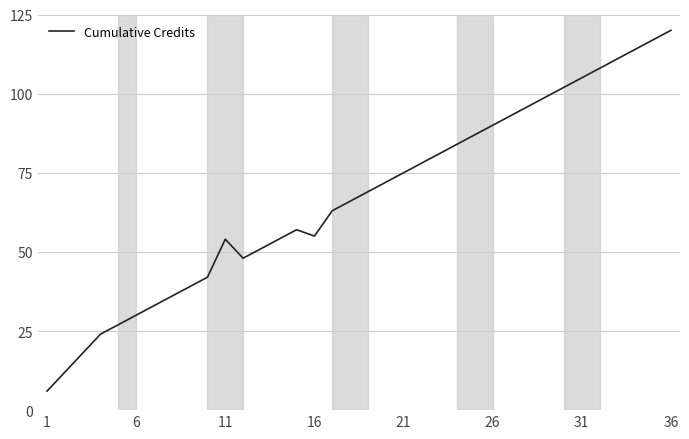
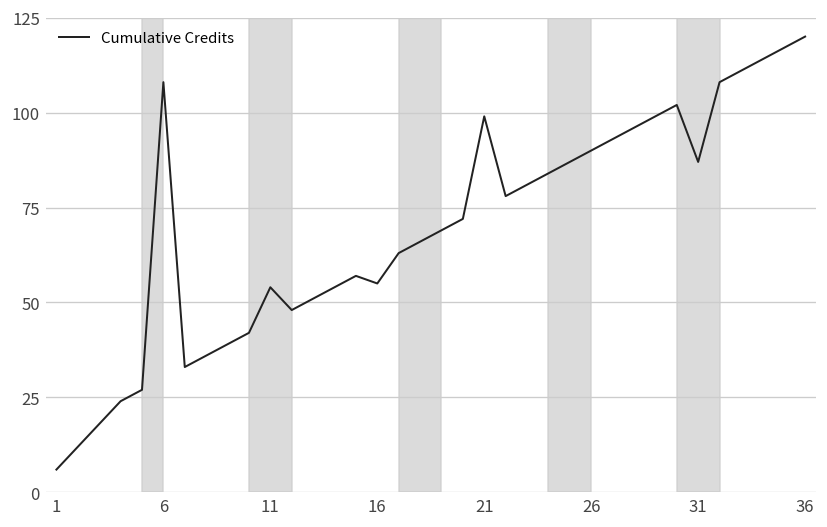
6: 30 -> 108
21: 75 -> 99
31: 105 -> 87
